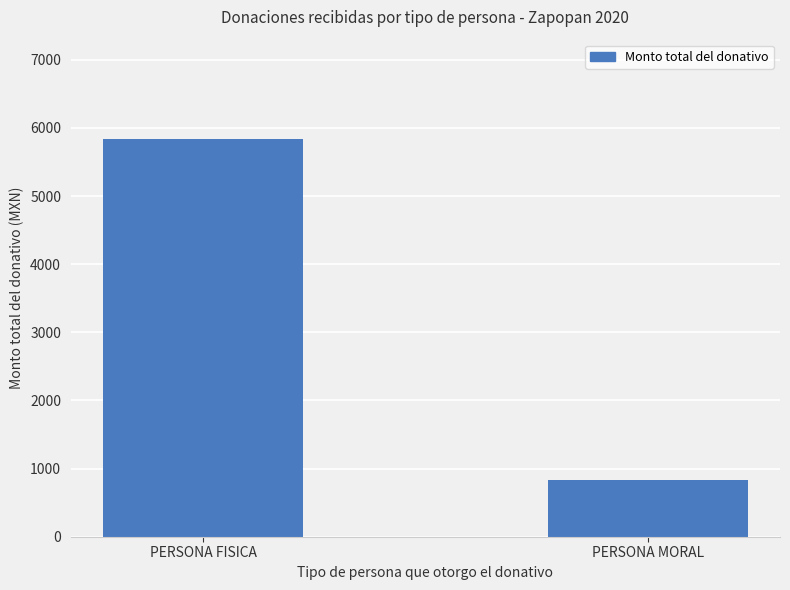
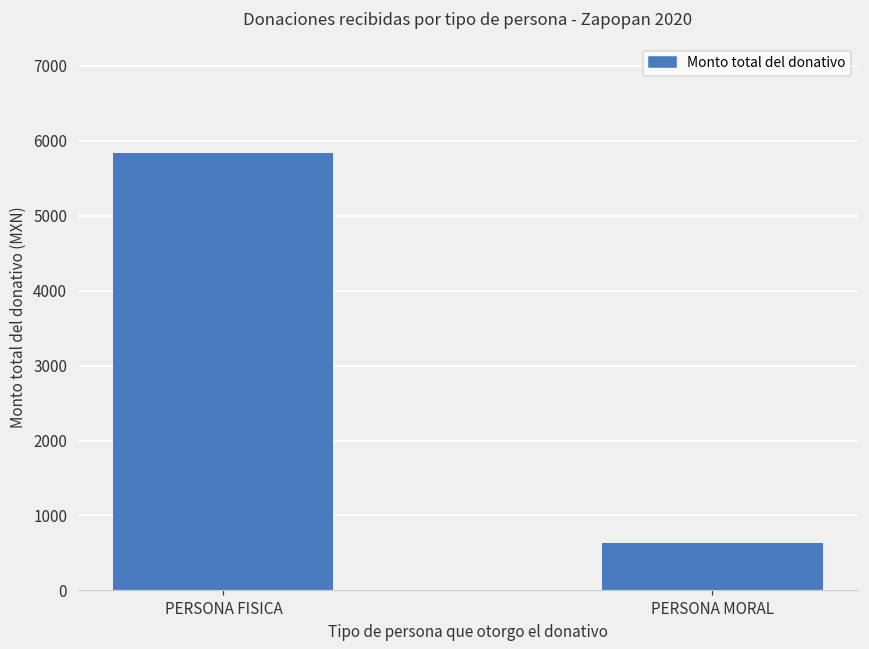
PERSONA MORAL: 800 -> 600
